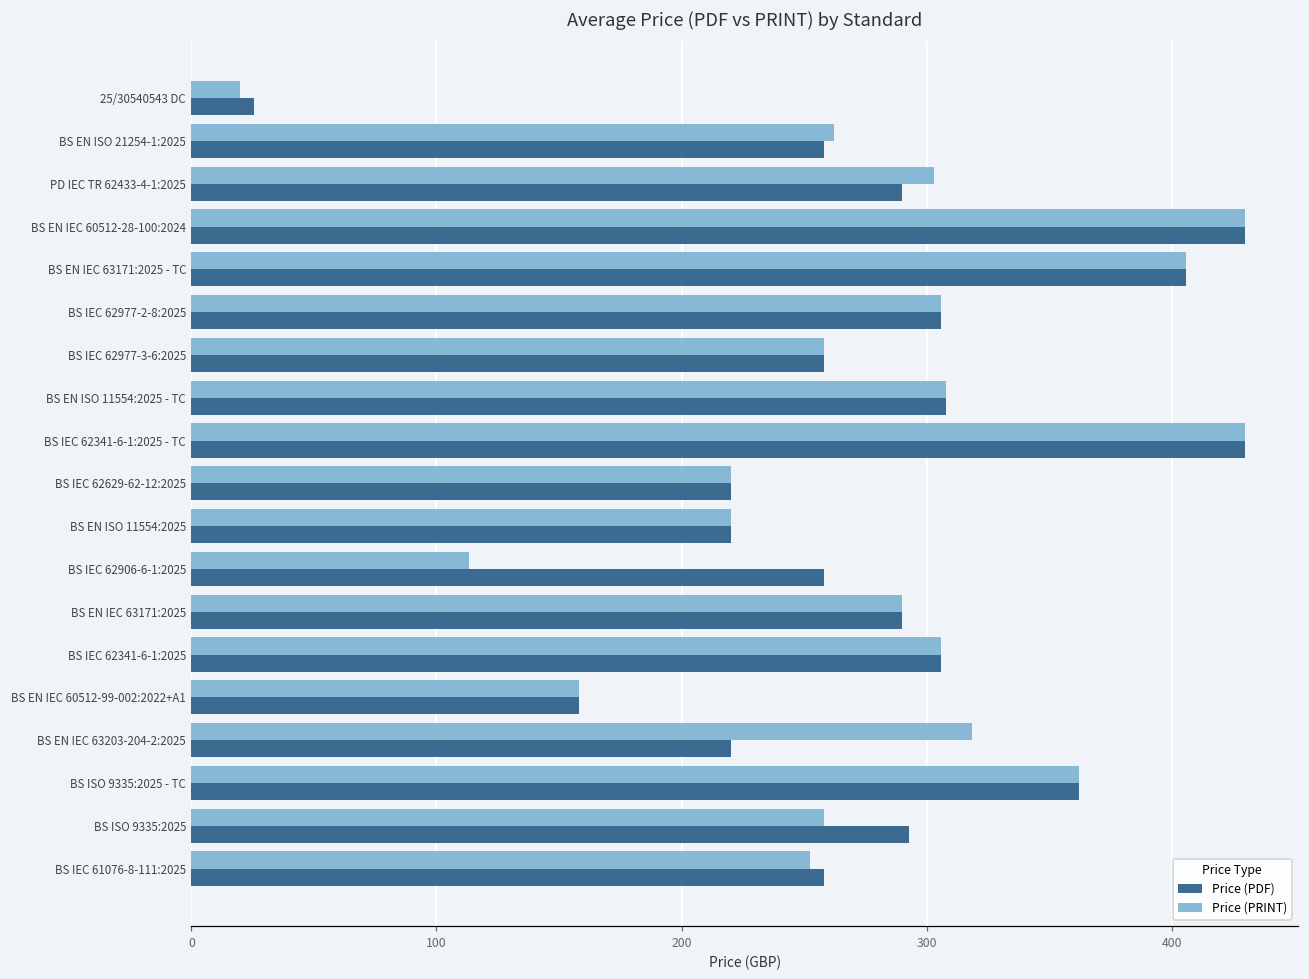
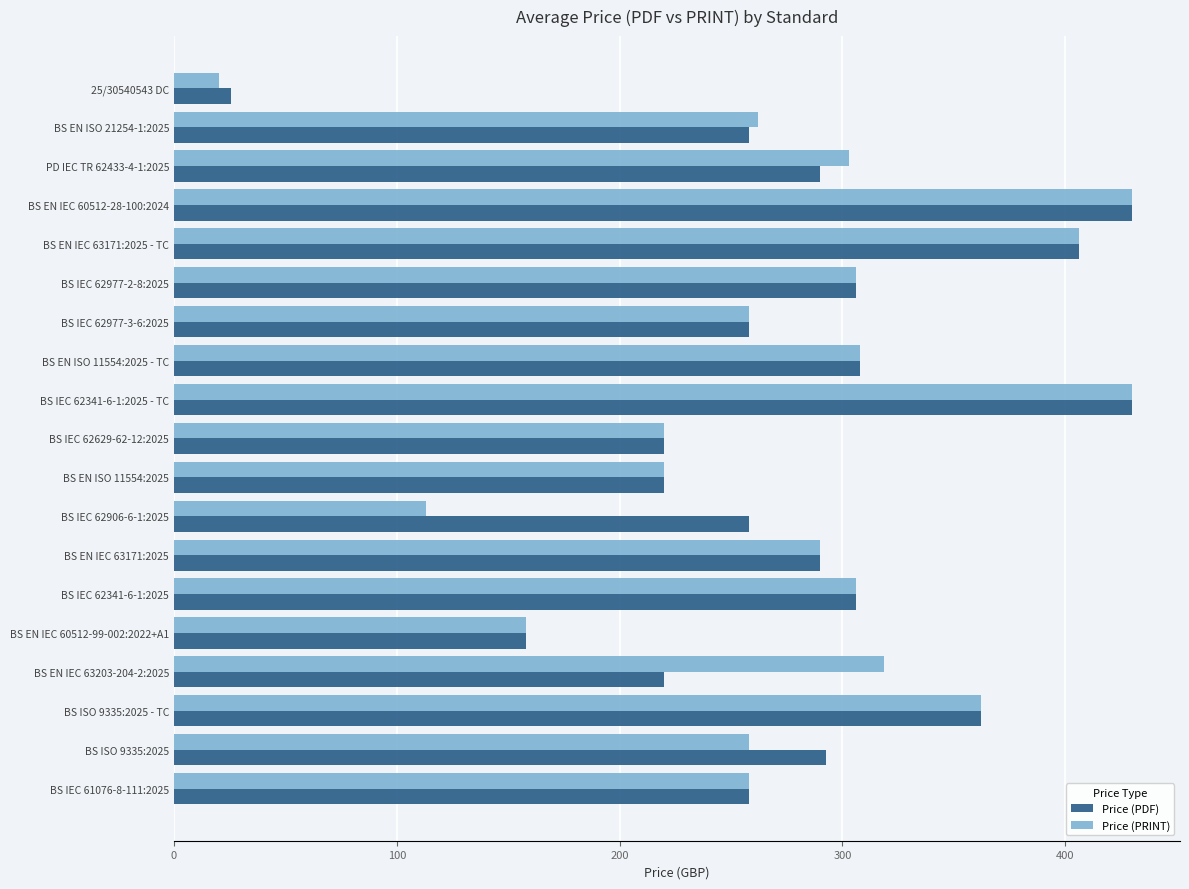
Price (PRINT), BS IEC 61076-8-111:2025: 252 -> 258
